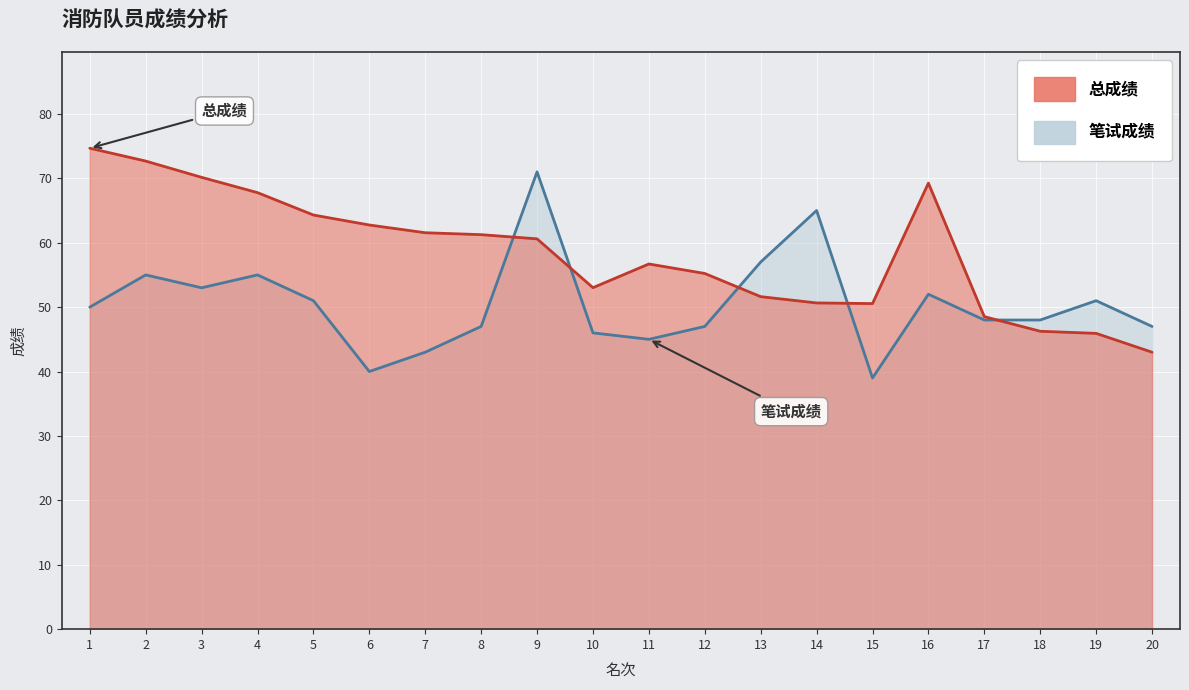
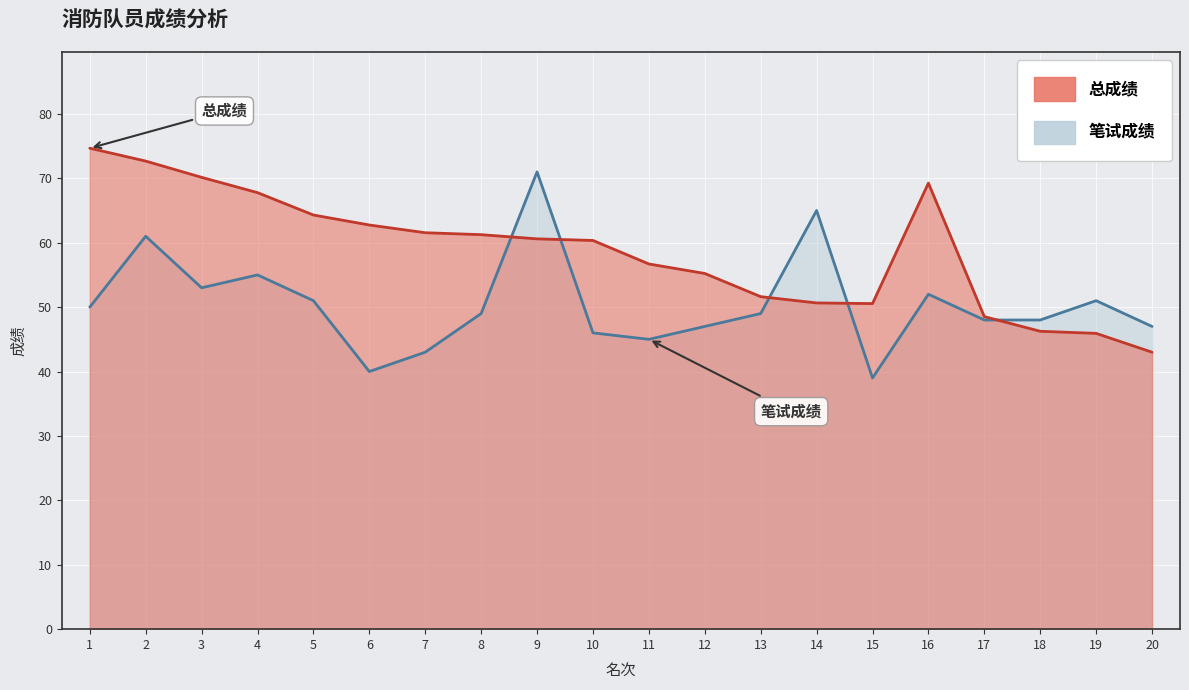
笔试成绩, 2: 55 -> 61
笔试成绩, 8: 47 -> 49
总成绩, 10: 53 -> 60
笔试成绩, 13: 57 -> 49
